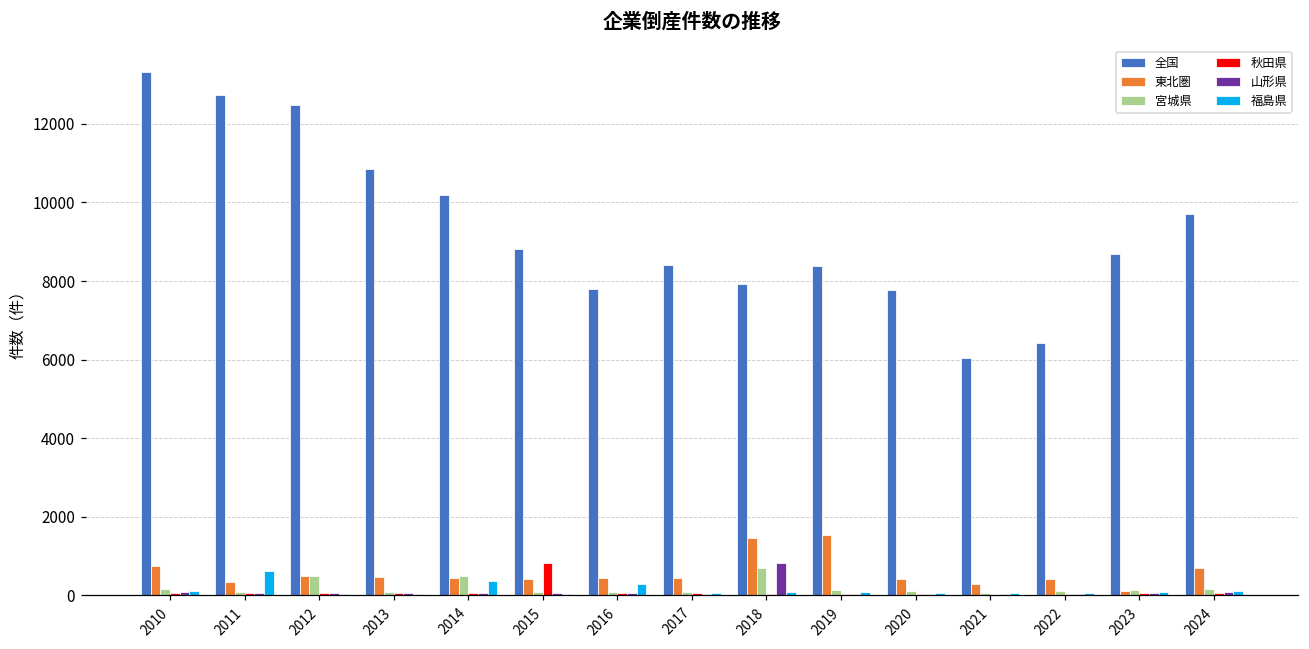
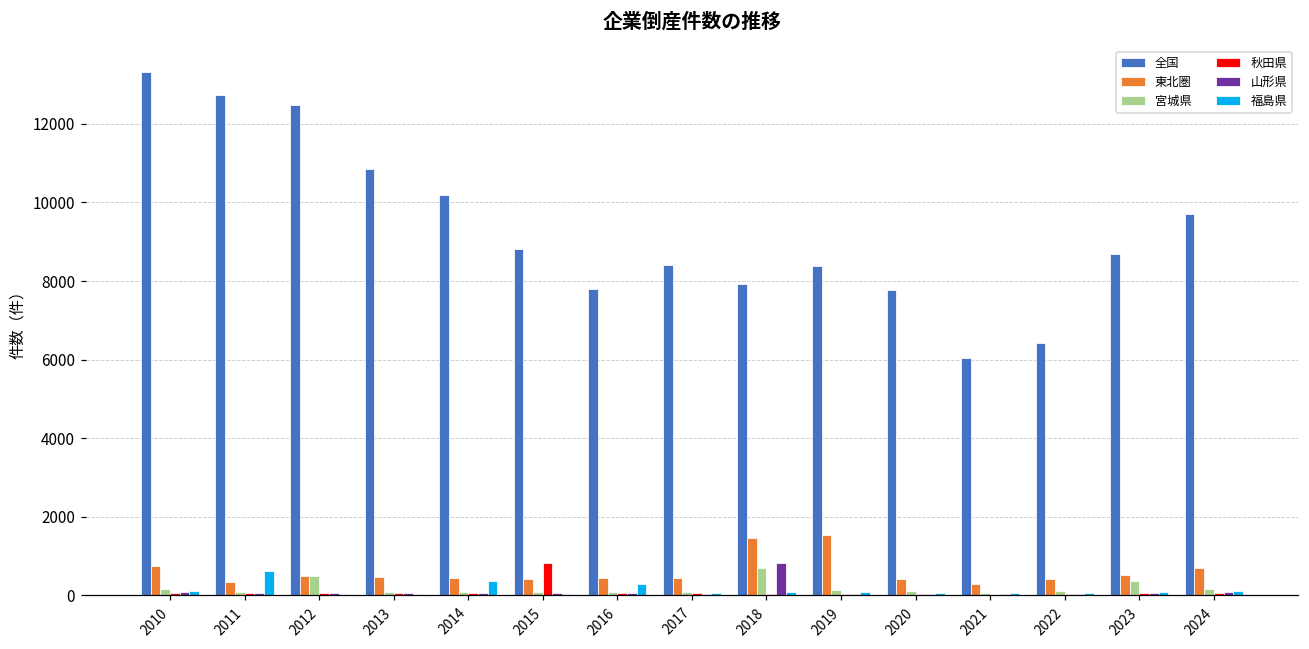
宮城県, 2014: 500 -> 100
東北圏, 2023: 100 -> 500
宮城県, 2023: 100 -> 400
